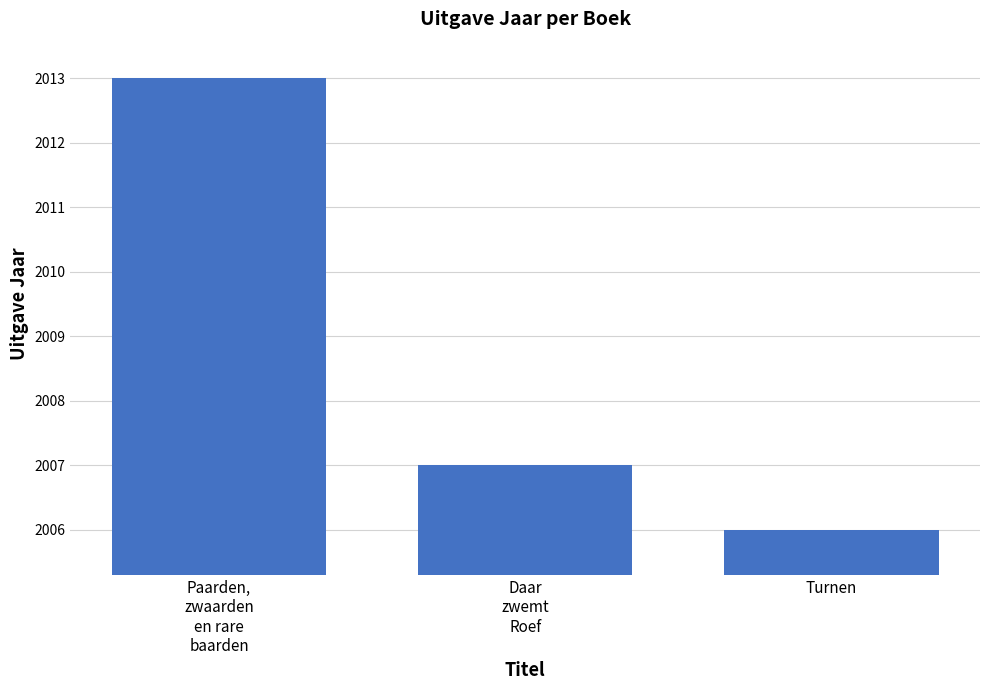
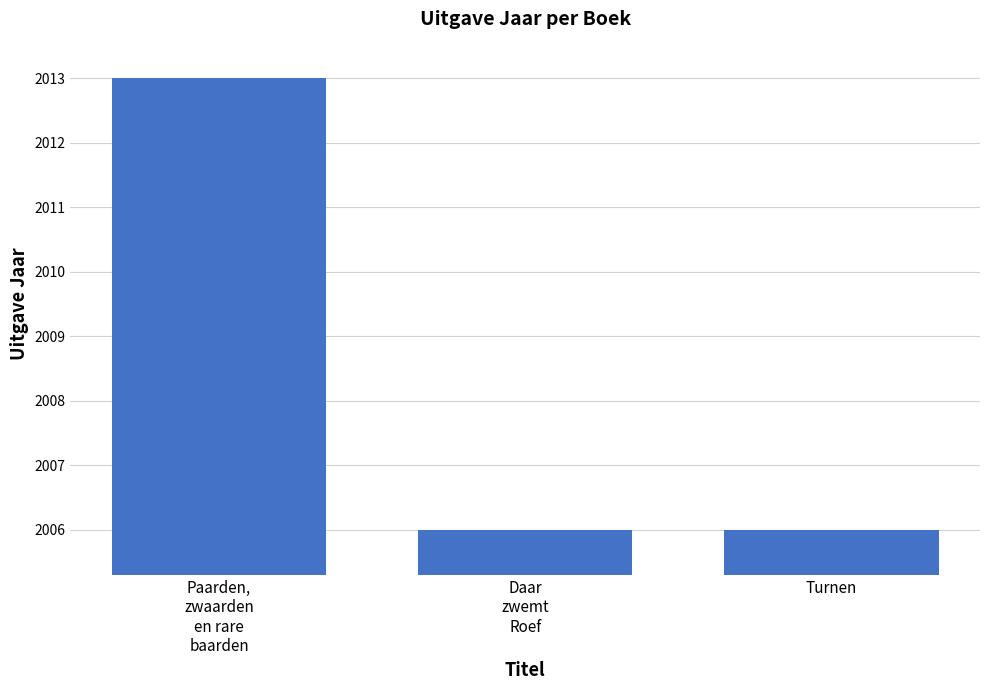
Daar zwemt Roef: 2007 -> 2006
